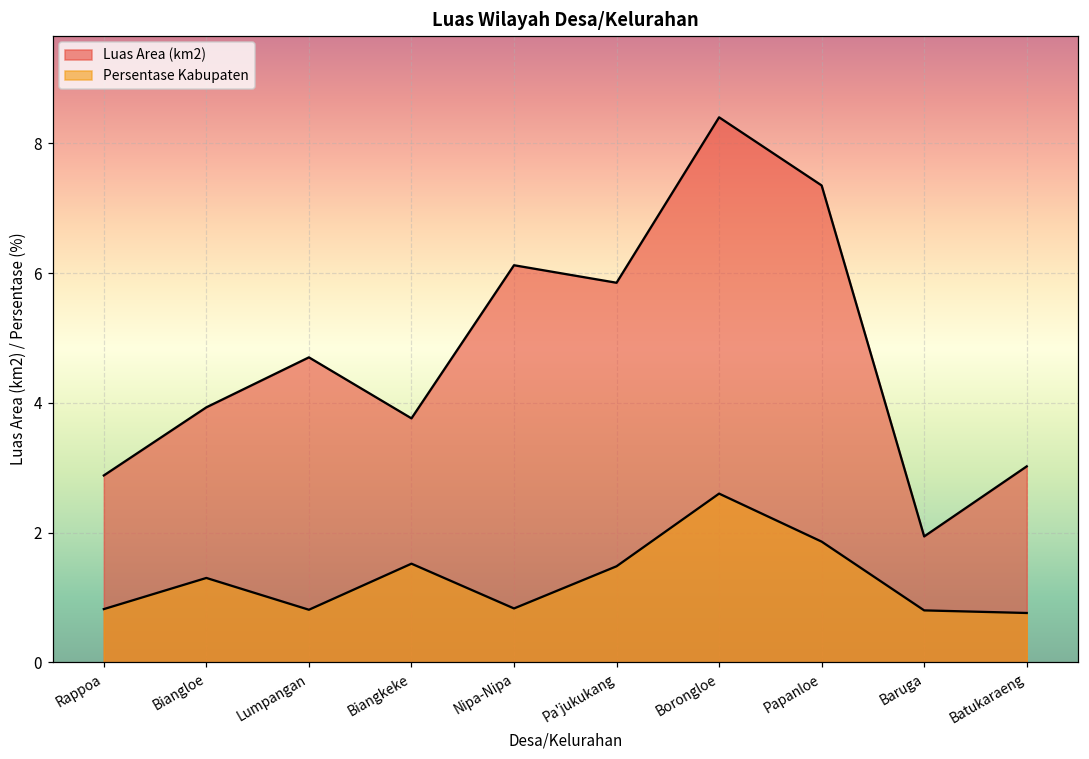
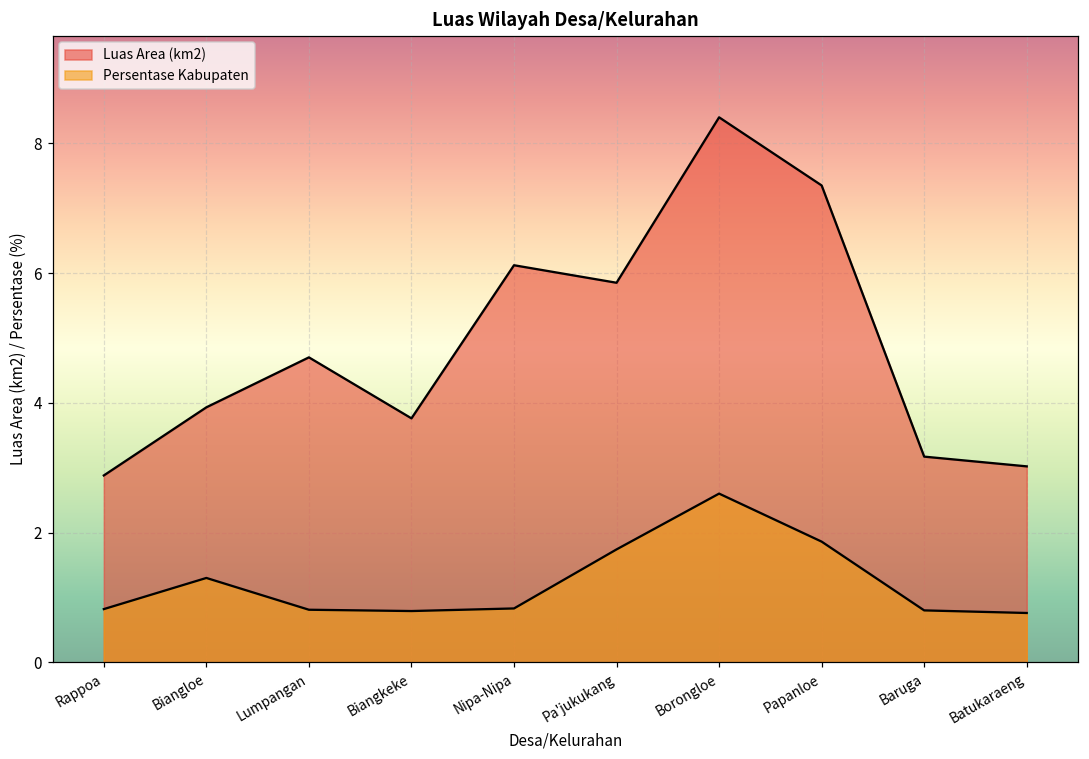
Persentase Kabupaten, Biangkeke: 1.5 -> 0.8
Persentase Kabupaten, Pa'jukukang: 1.5 -> 1.7
Luas Area (km2), Baruga: 1.9 -> 3.2
